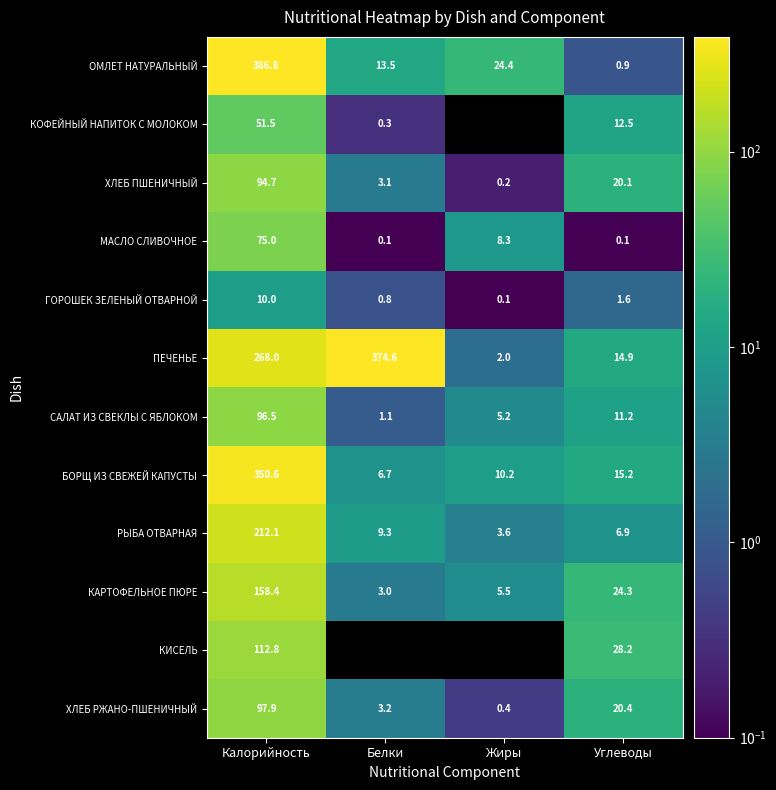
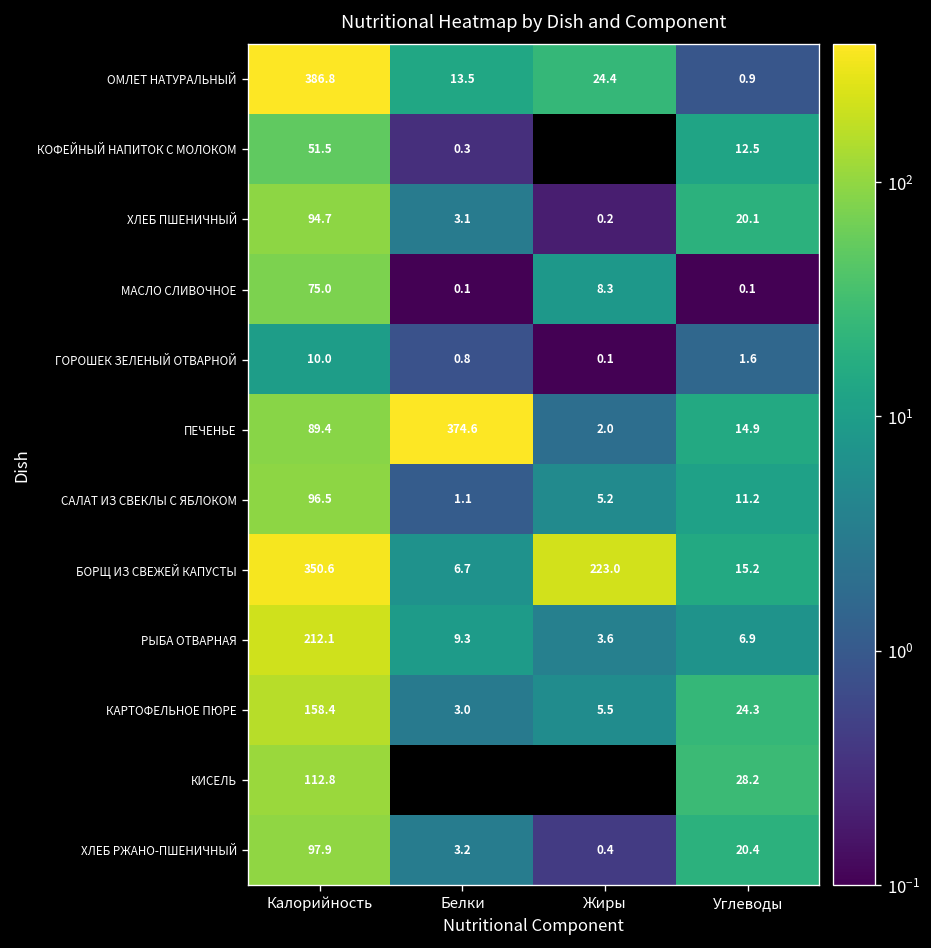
ПЕЧЕНЬЕ, Калорийность: 268.0 -> 89.4
БОРЩ ИЗ СВЕЖЕЙ КАПУСТЫ, Жиры: 10.2 -> 223.0
